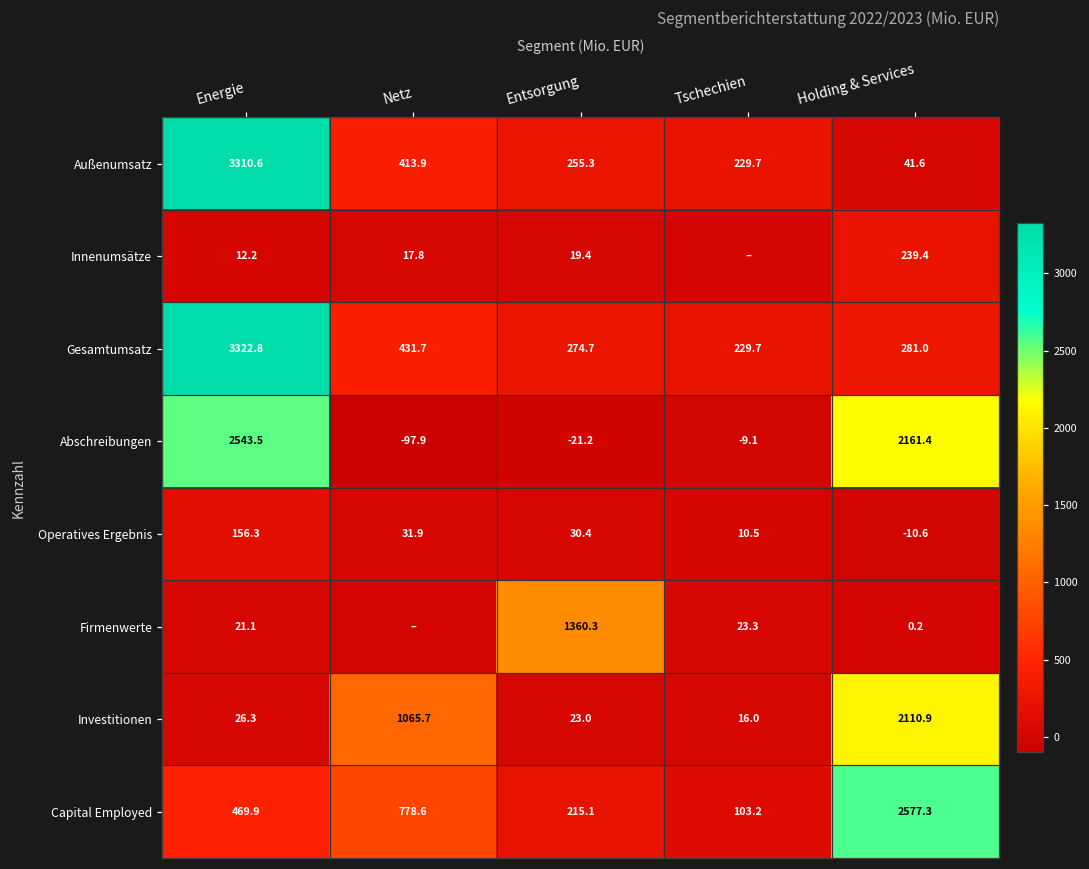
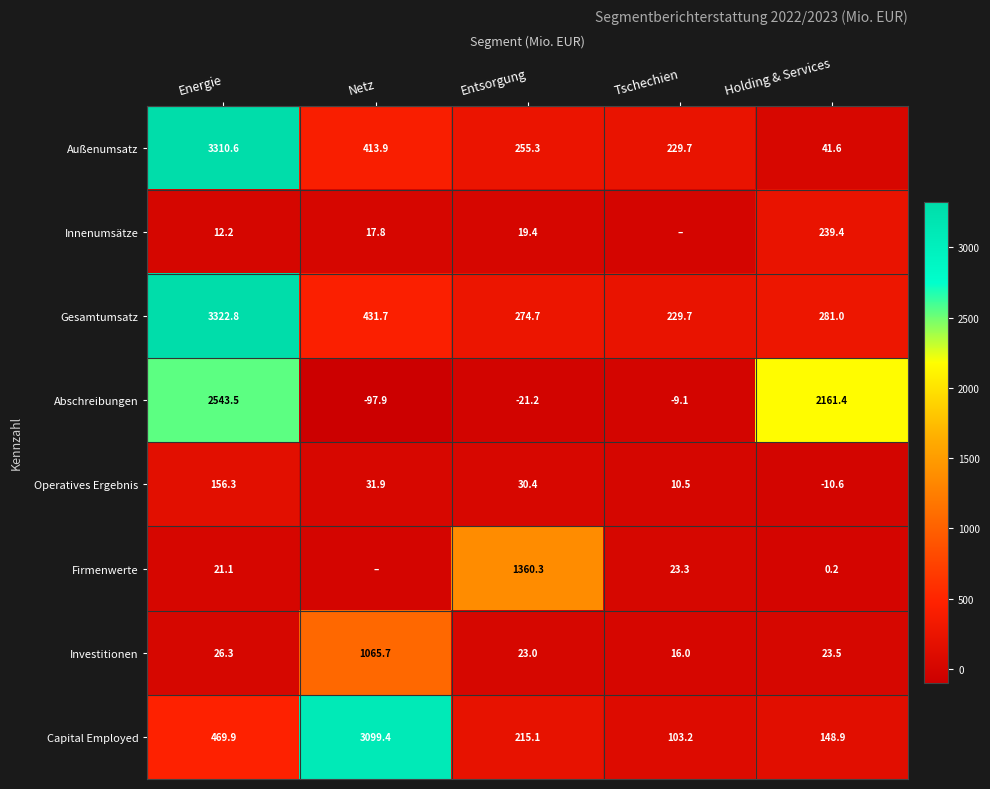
Investitionen, Holding & Services: 2110.9 -> 23.5
Capital Employed, Netz: 778.6 -> 3099.4
Capital Employed, Holding & Services: 2577.3 -> 148.9
